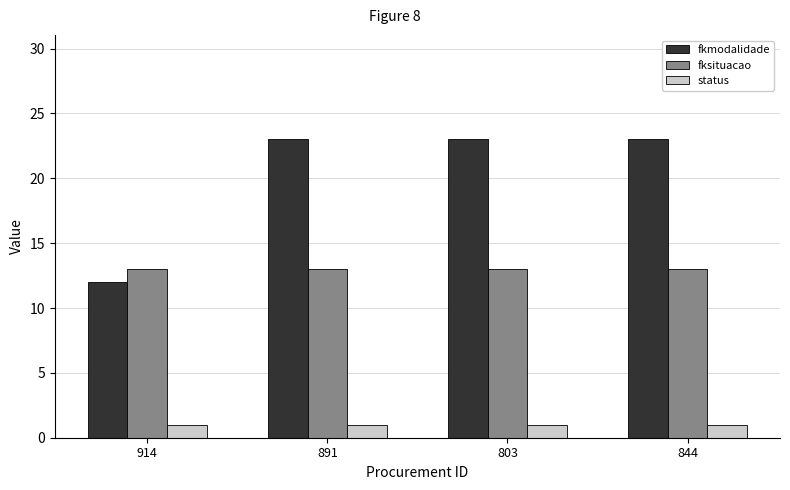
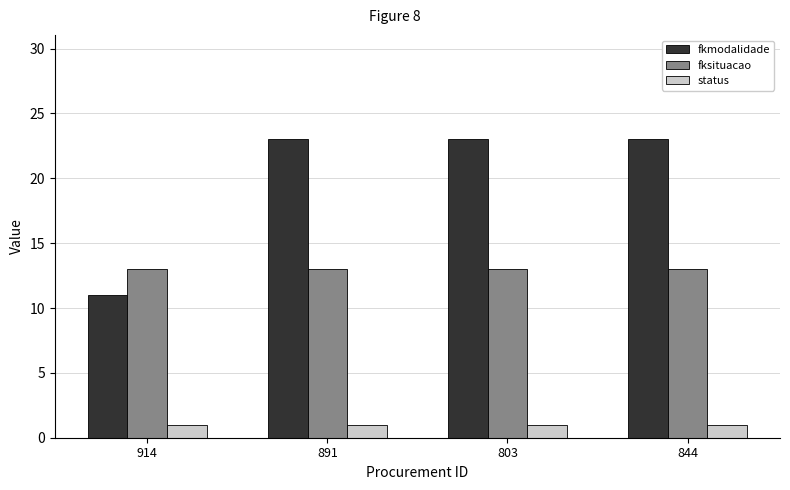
fkmodalidade, 914: 12 -> 11
